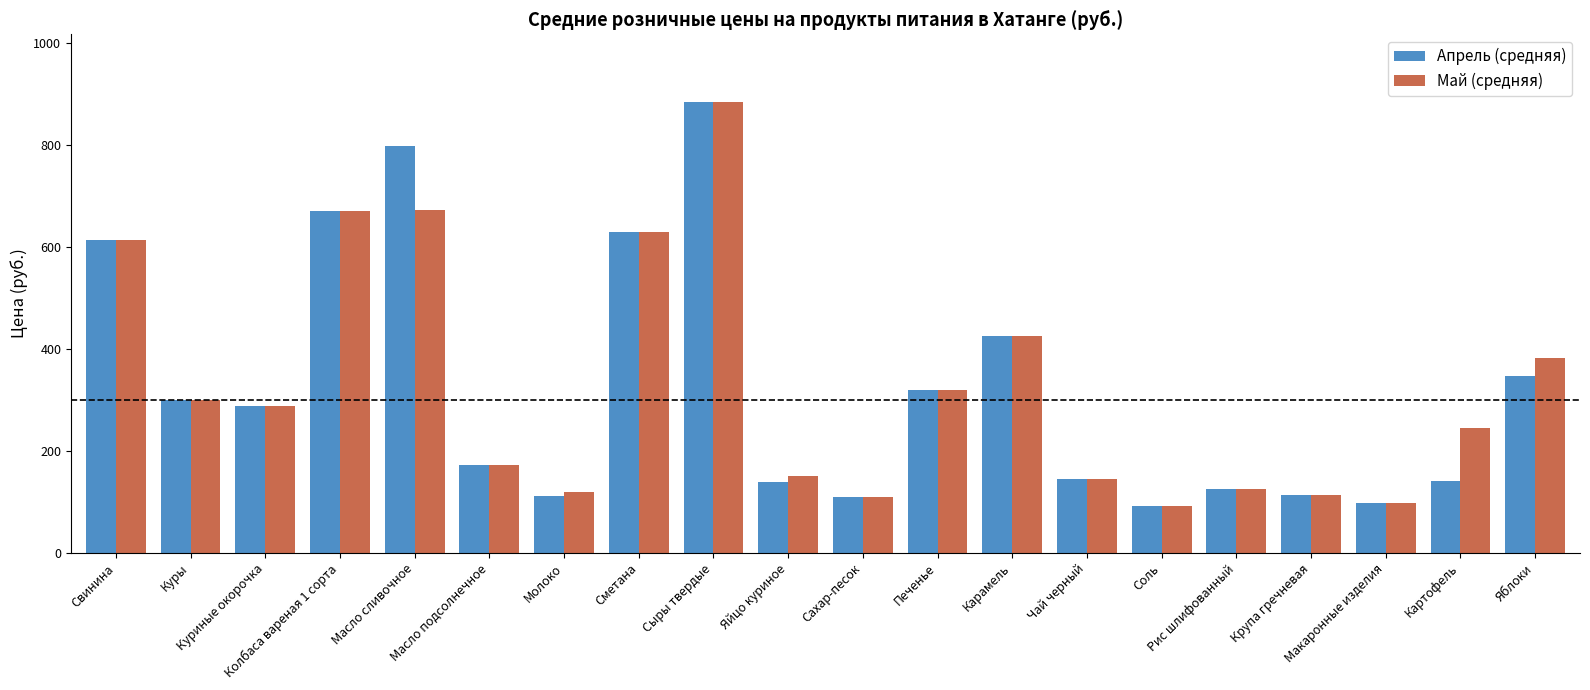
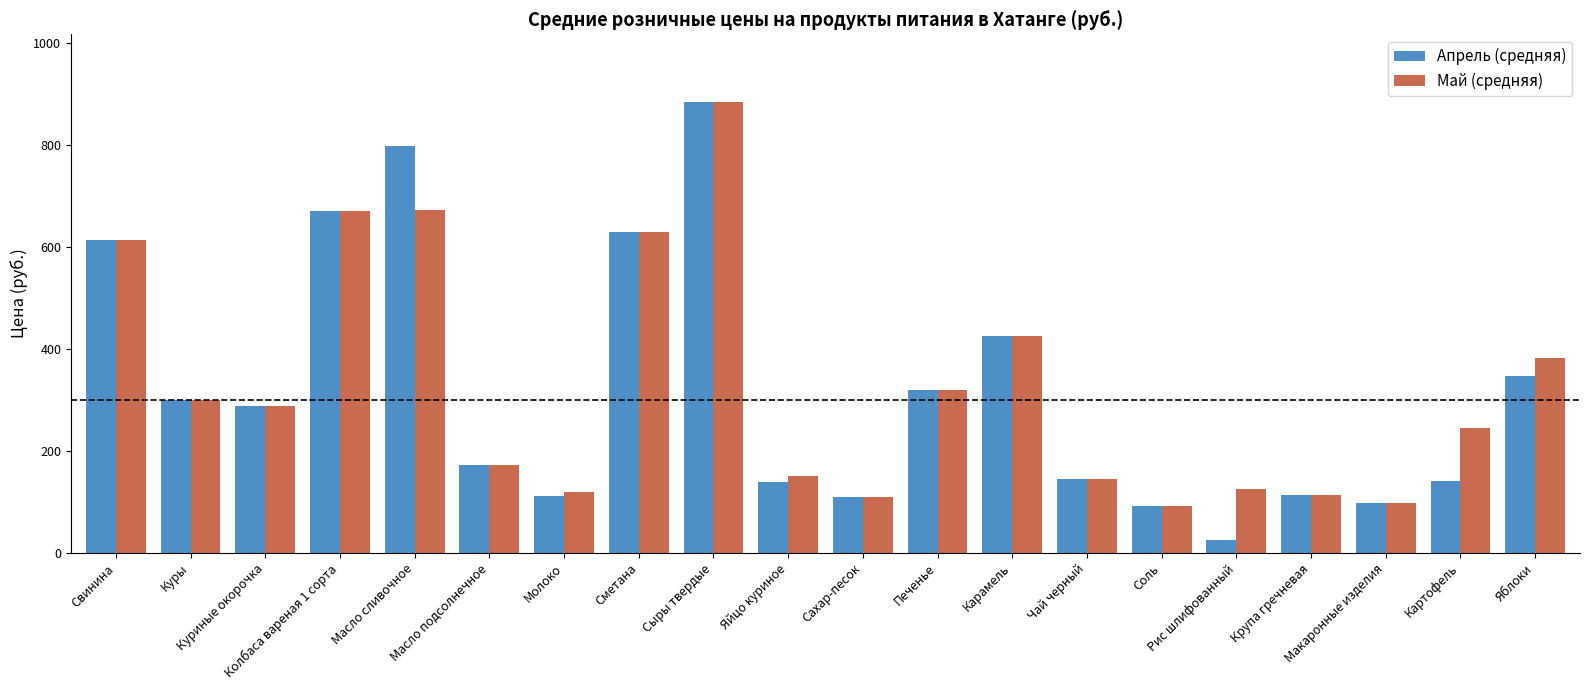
Апрель (средняя), Рис шлифованный: 130 -> 20
